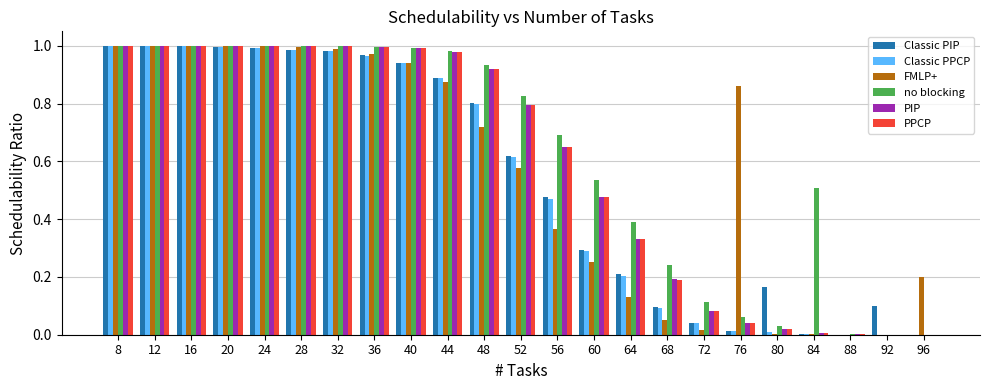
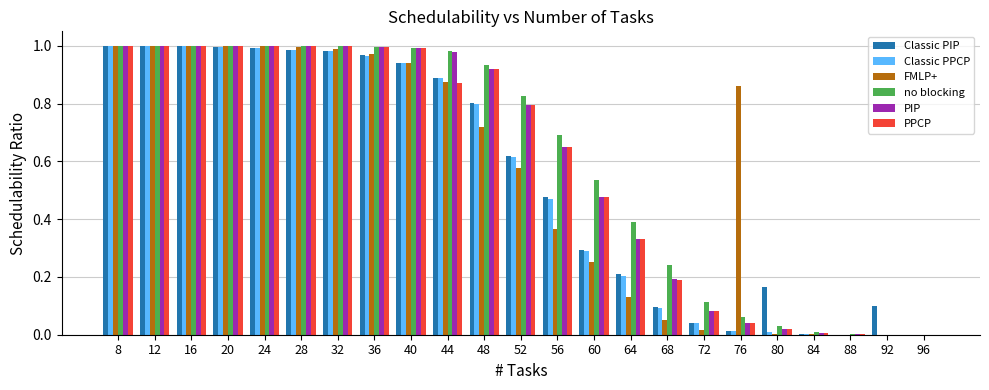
PPCP, 44: 0.98 -> 0.87
no blocking, 84: 0.51 -> 0.01
FMLP+, 96: 0.2 -> 0.0
